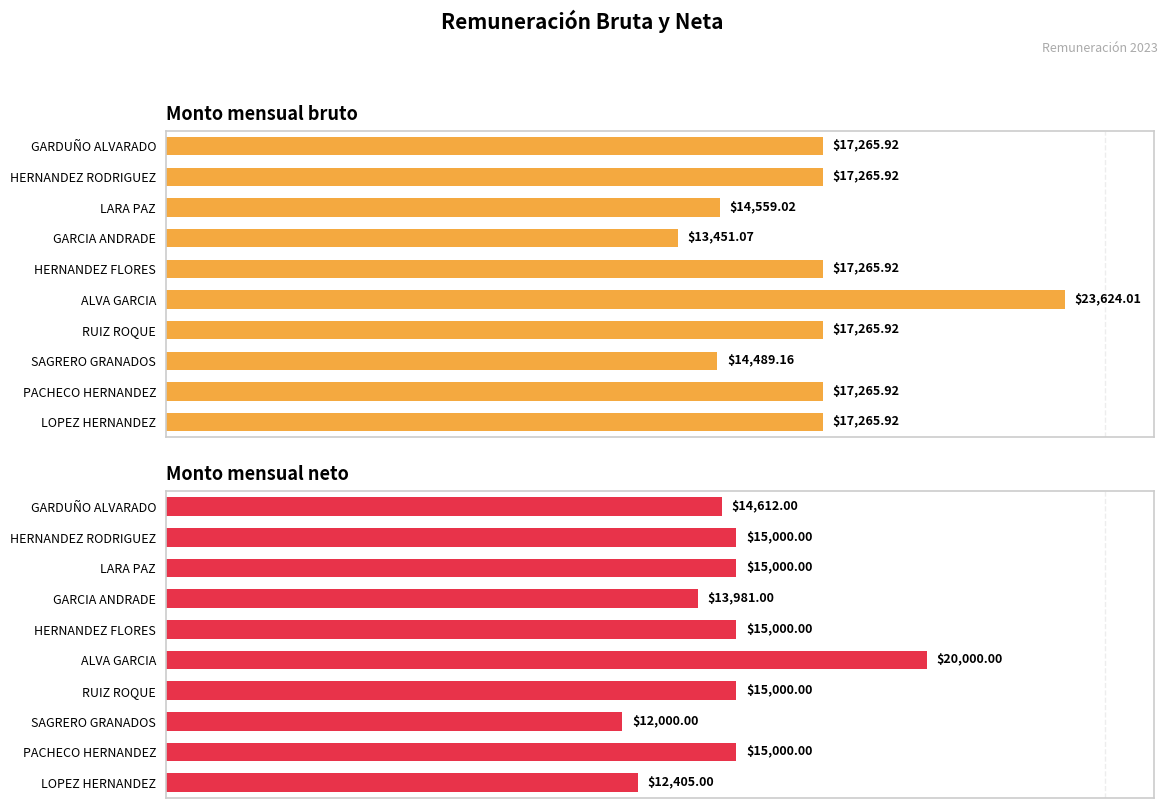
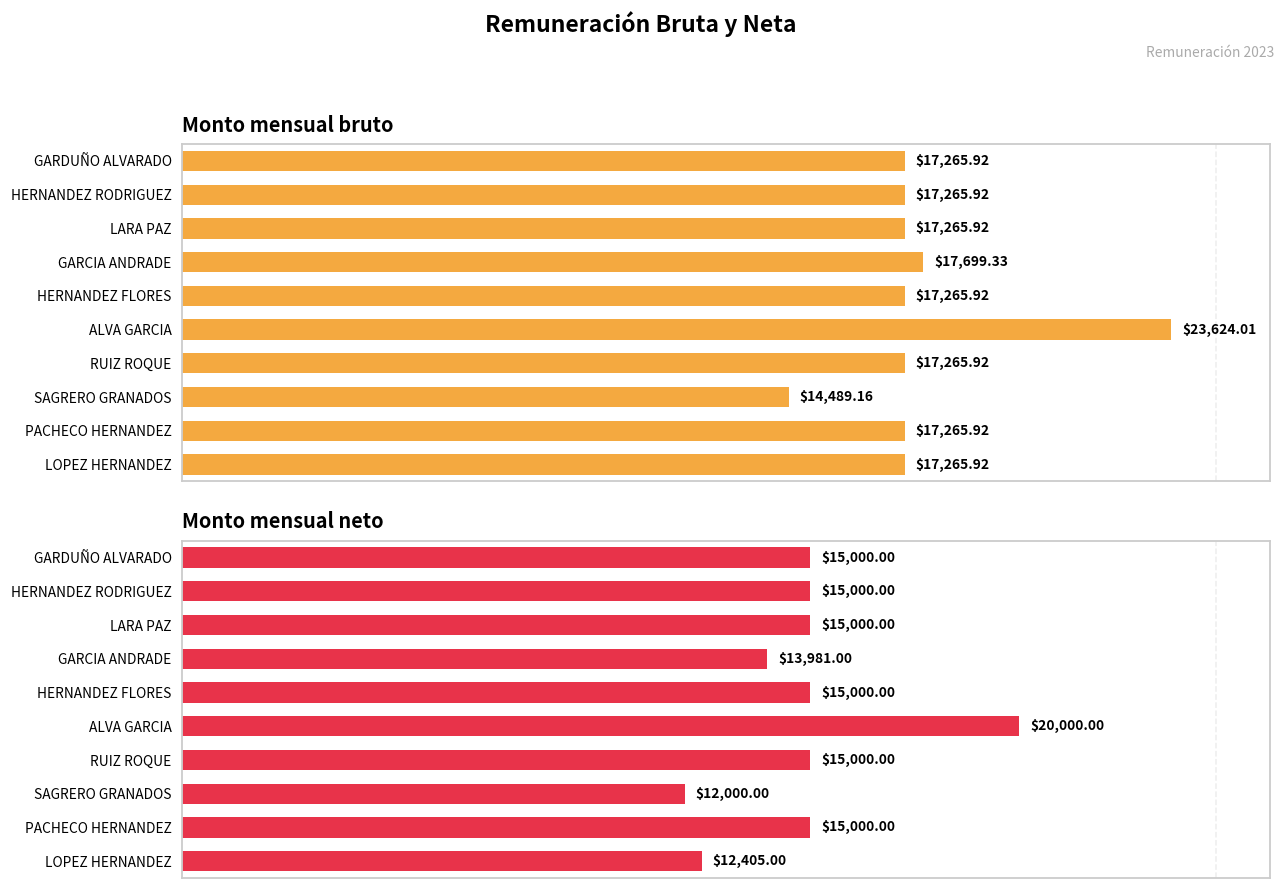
Monto mensual bruto, LARA PAZ: $14,559.02 -> $17,265.92
Monto mensual bruto, GARCIA ANDRADE: $13,451.07 -> $17,699.33
Monto mensual neto, GARDUÑO ALVARADO: $14,612.00 -> $15,000.00
